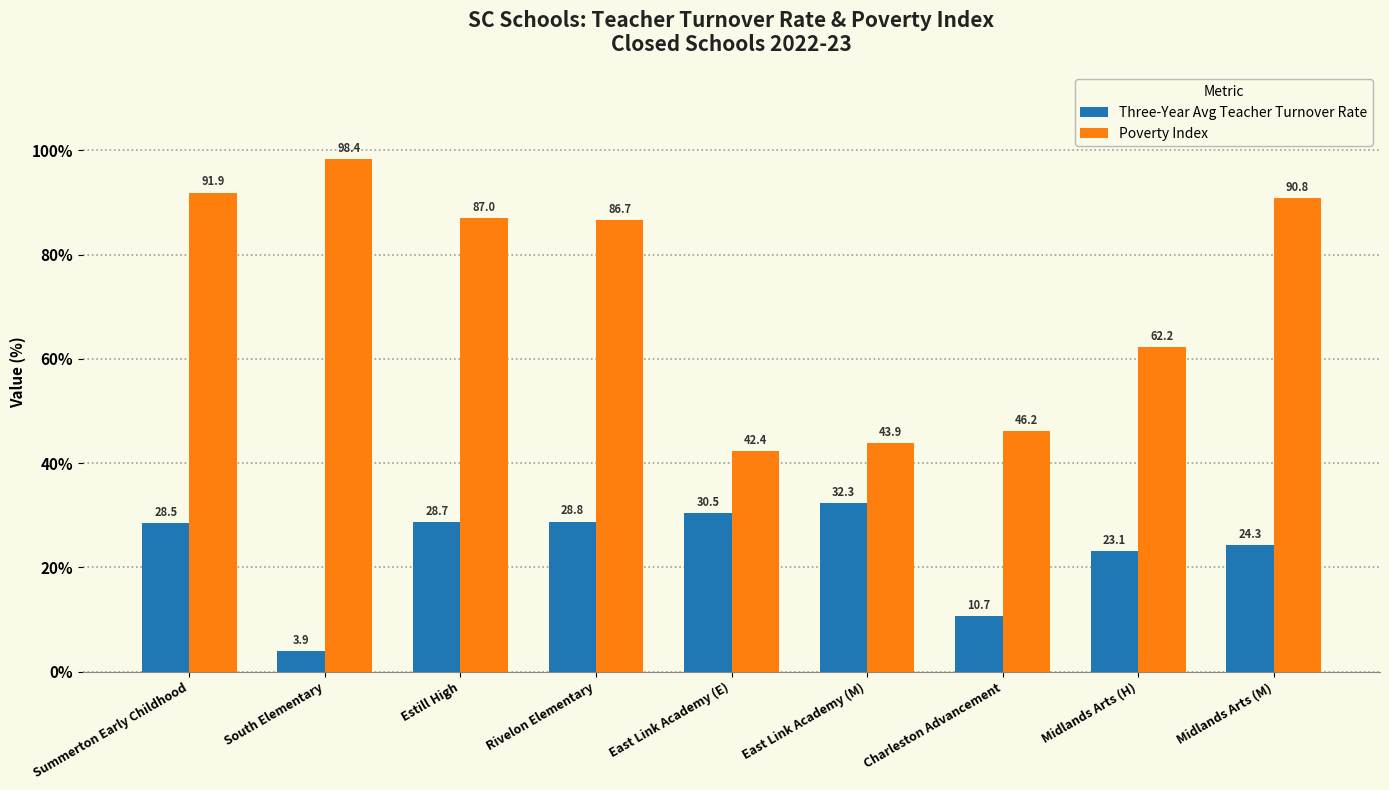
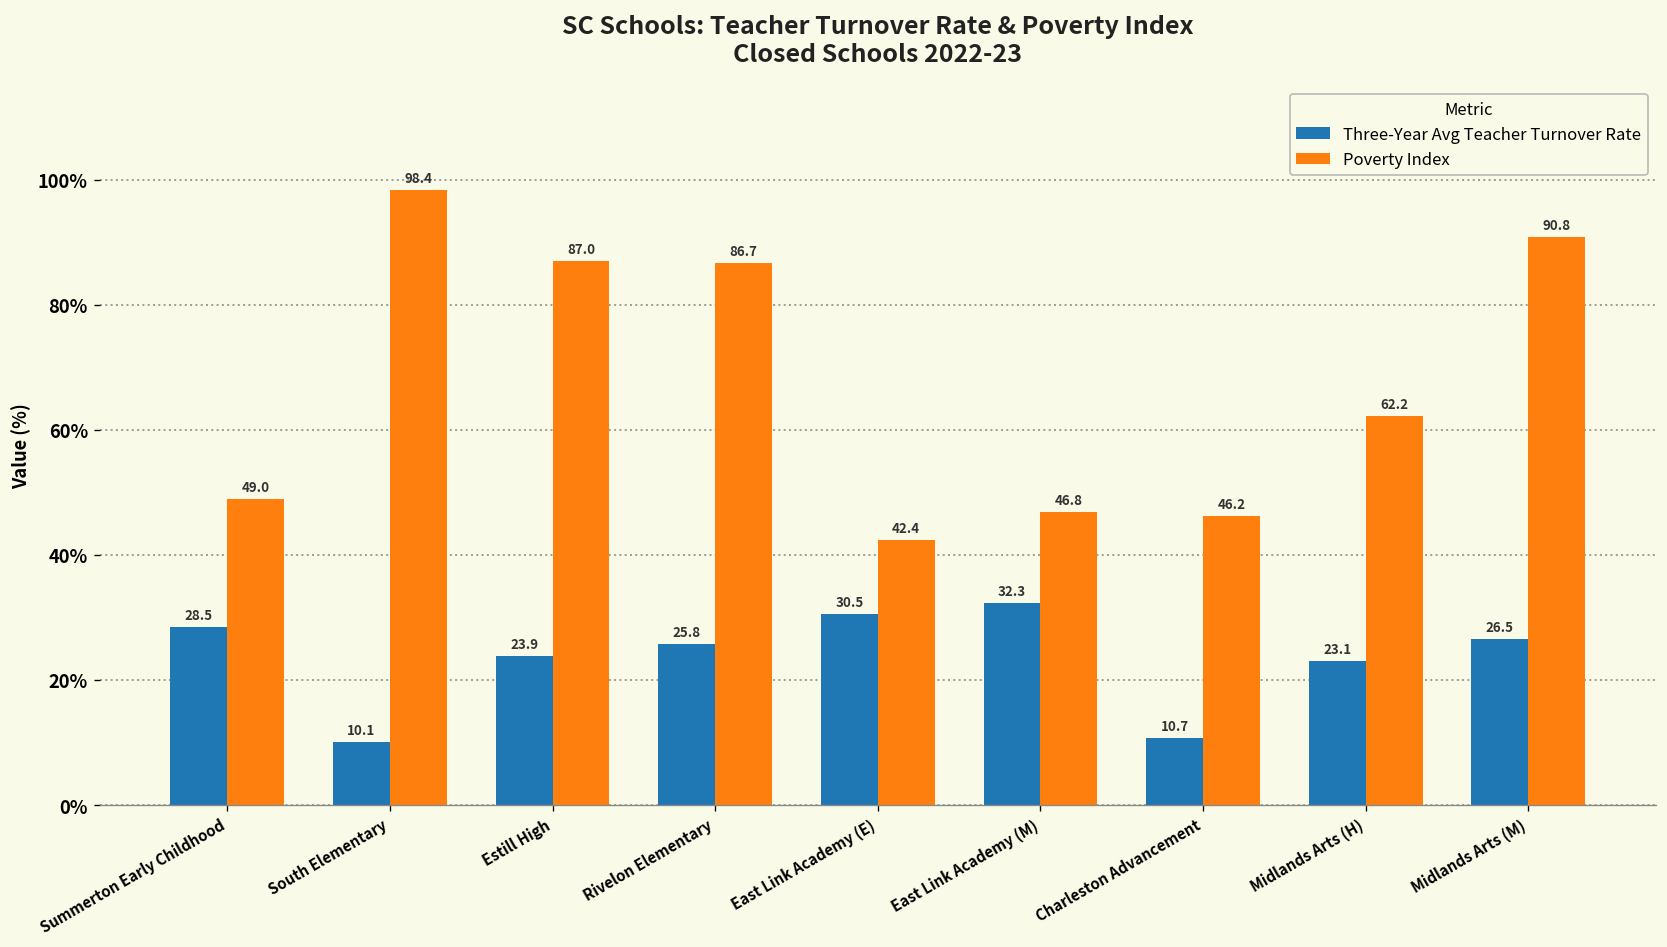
Poverty Index, Summerton Early Childhood: 91.9 -> 49.0
Three-Year Avg Teacher Turnover Rate, South Elementary: 3.9 -> 10.1
Three-Year Avg Teacher Turnover Rate, Estill High: 28.7 -> 23.9
Three-Year Avg Teacher Turnover Rate, Rivelon Elementary: 28.8 -> 25.8
Poverty Index, East Link Academy (M): 43.9 -> 46.8
Three-Year Avg Teacher Turnover Rate, Midlands Arts (M): 24.3 -> 26.5
